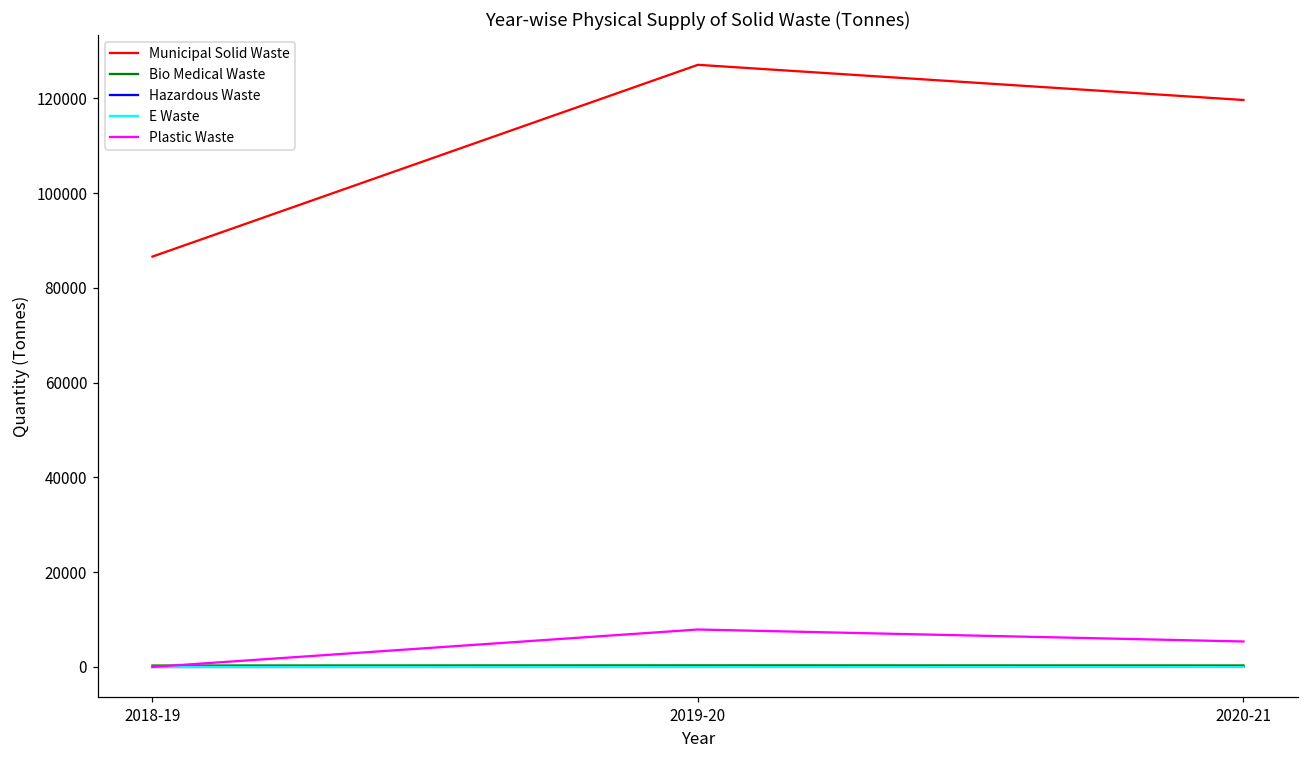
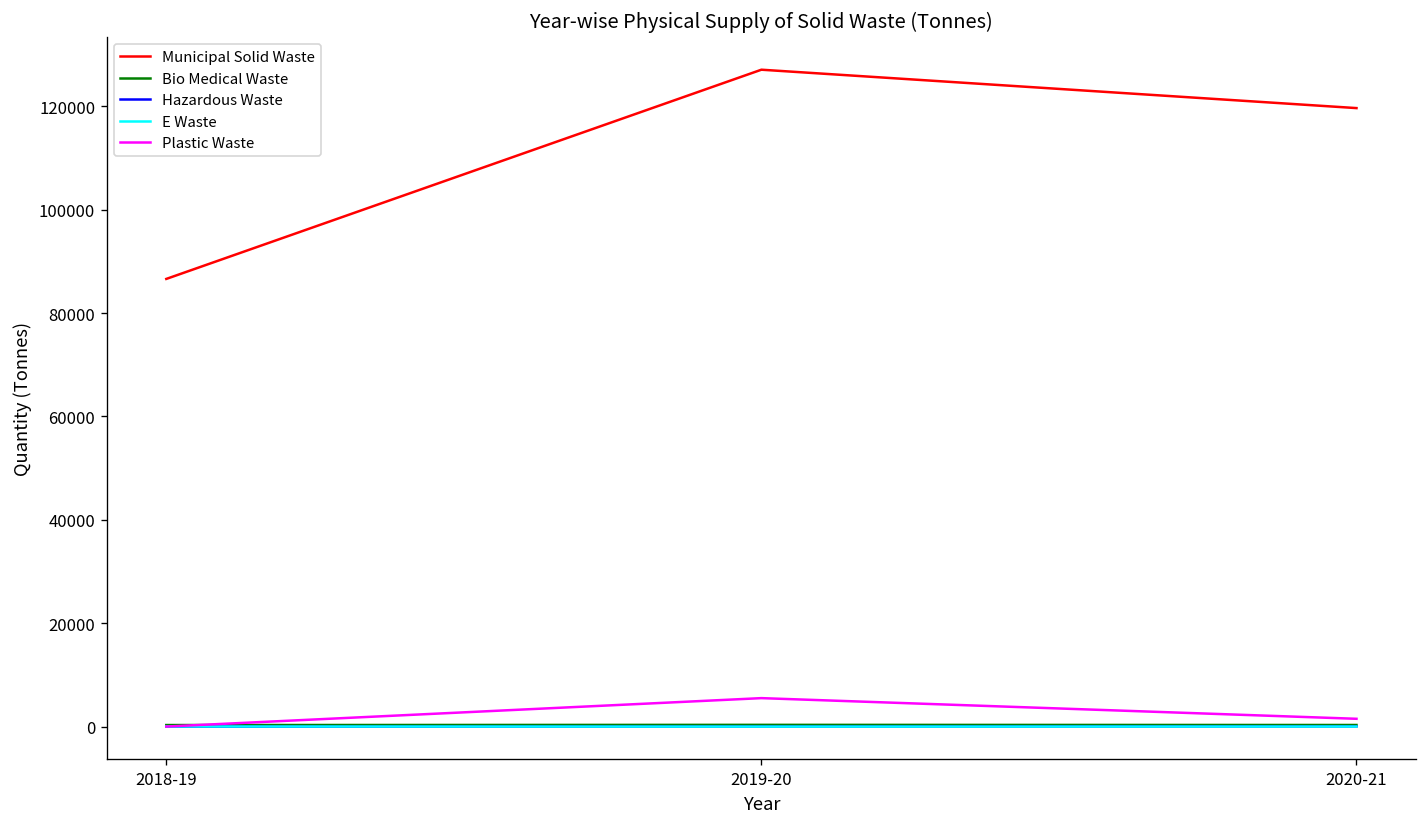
Plastic Waste, 2019-20: 8000 -> 6000
Plastic Waste, 2020-21: 5000 -> 2000
